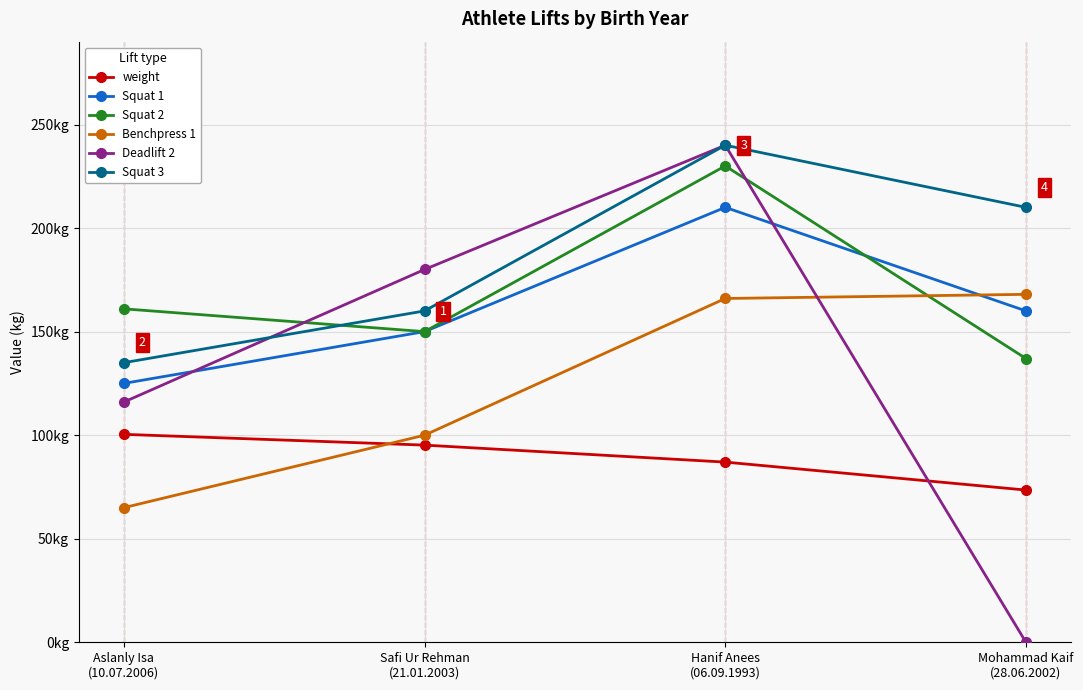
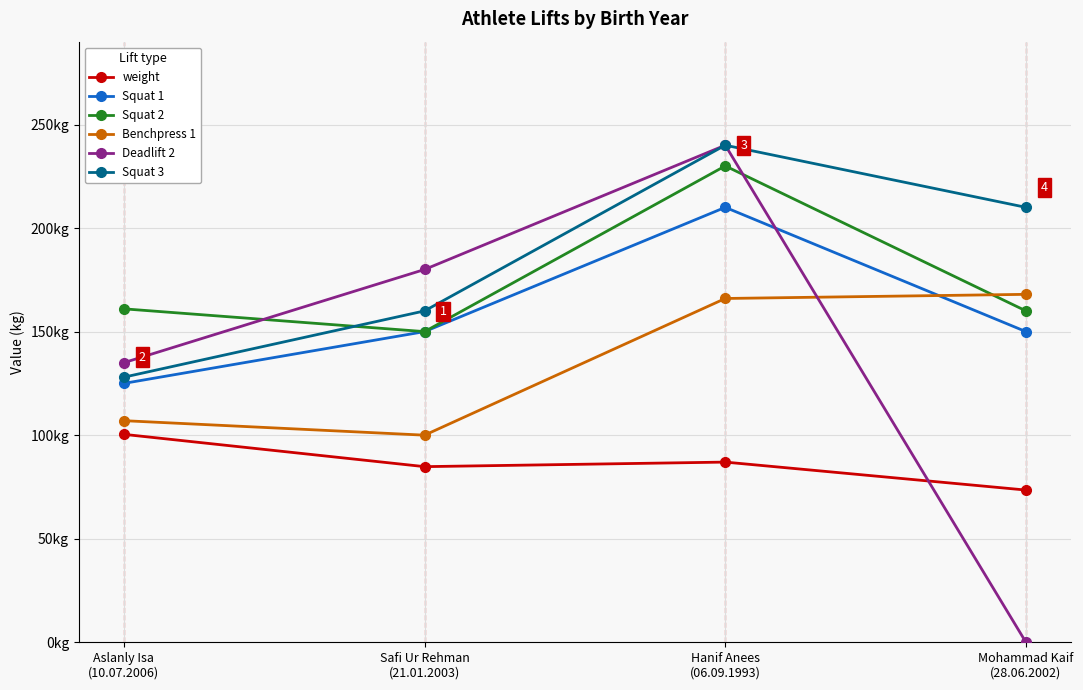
Benchpress 1, Aslanly Isa (10.07.2006): 65kg -> 107kg
Deadlift 2, Aslanly Isa (10.07.2006): 116kg -> 135kg
Squat 3, Aslanly Isa (10.07.2006): 135kg -> 128kg
weight, Safi Ur Rehman (21.01.2003): 95kg -> 85kg
Squat 1, Mohammad Kaif (28.06.2002): 160kg -> 150kg
Squat 2, Mohammad Kaif (28.06.2002): 137kg -> 160kg
